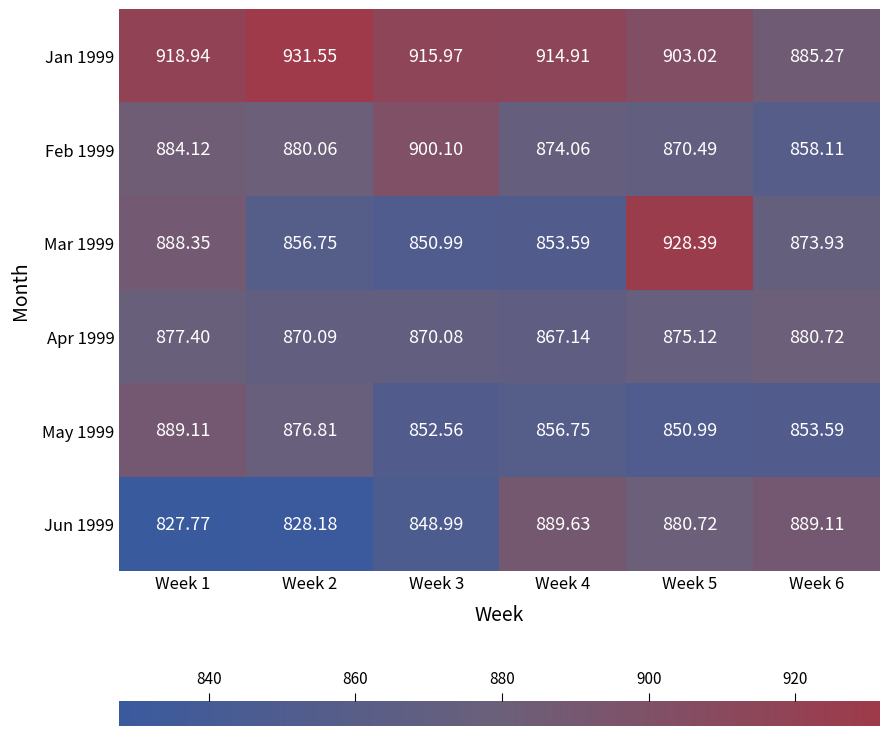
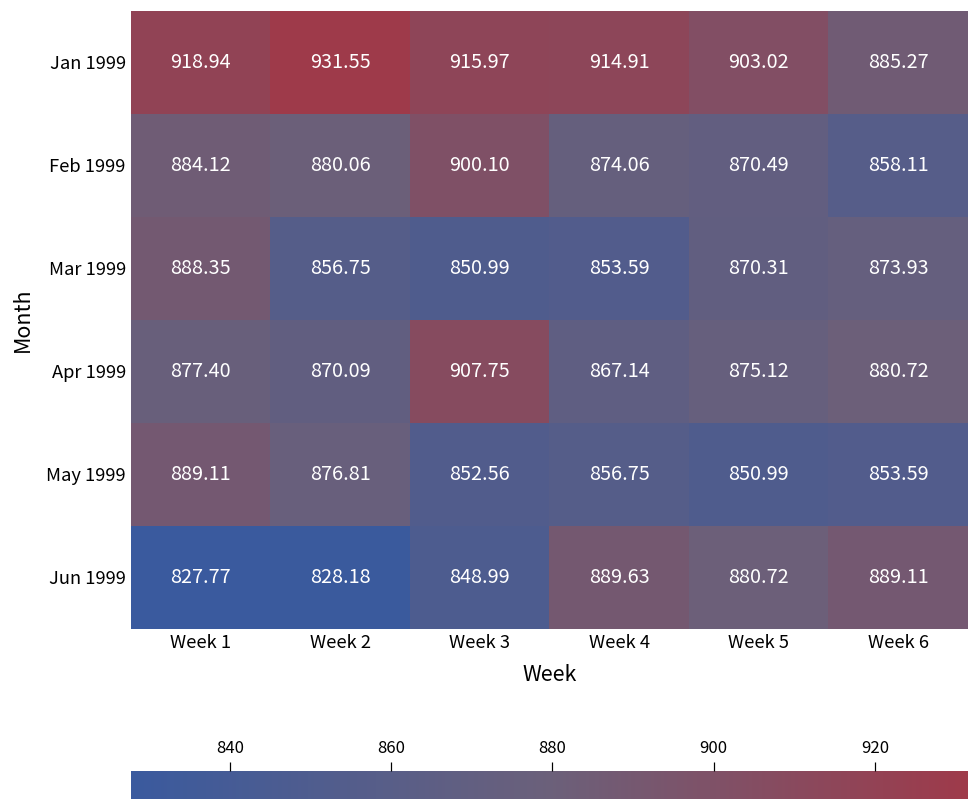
Mar 1999, Week 5: 928.39 -> 870.31
Apr 1999, Week 3: 870.08 -> 907.75
